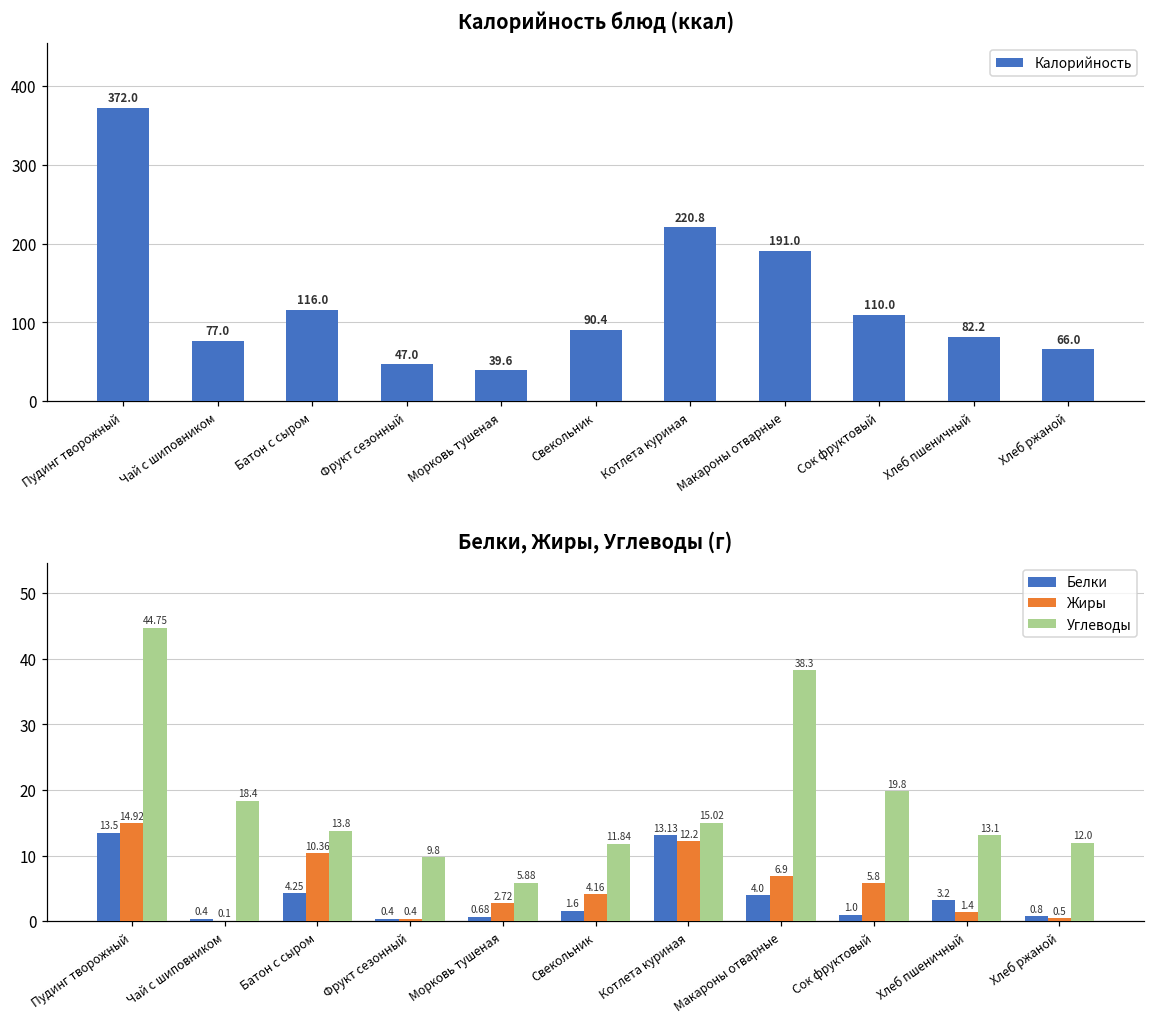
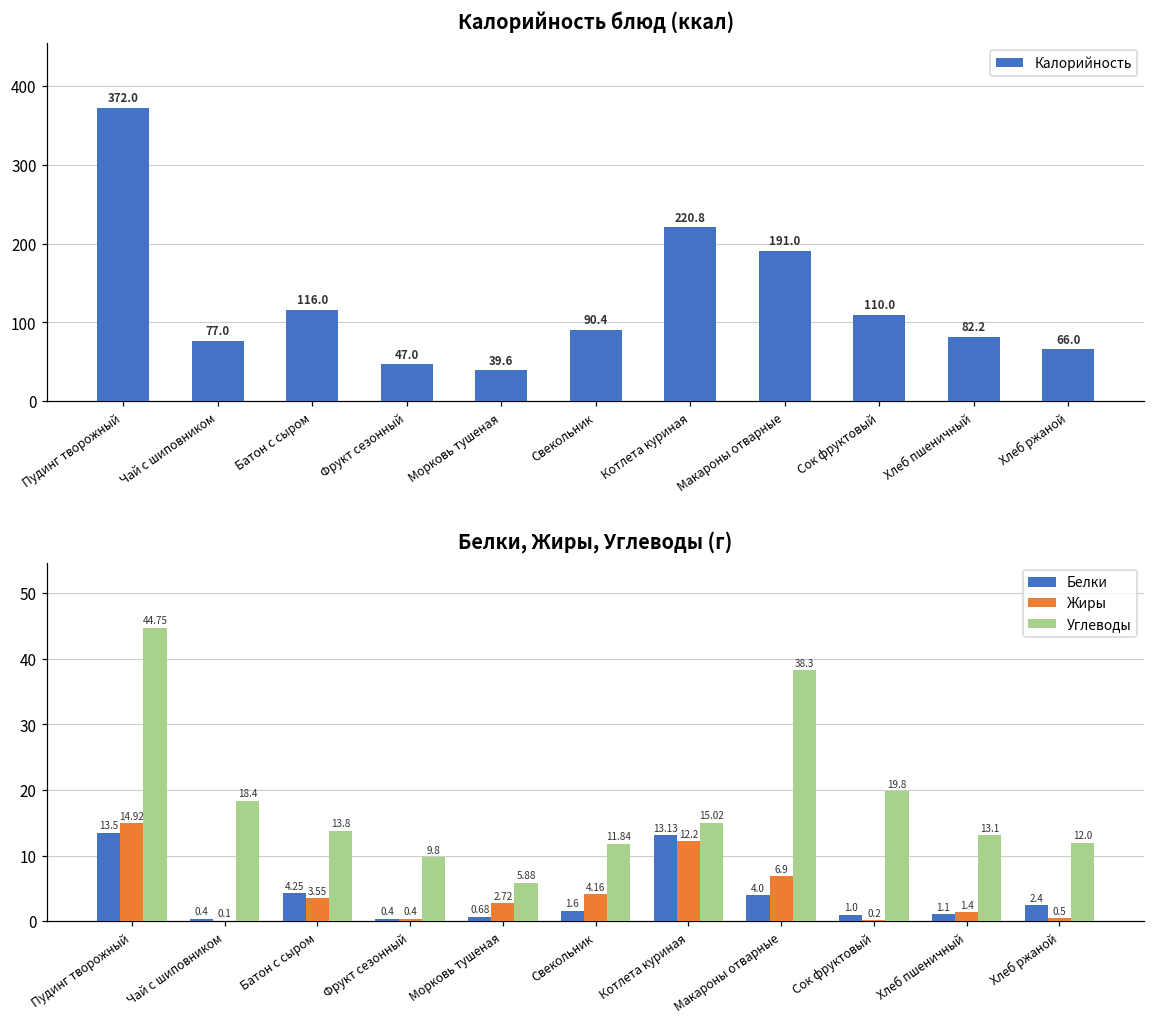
Белки, Жиры, Углеводы (г), Жиры, Батон с сыром: 10.36 -> 3.55
Белки, Жиры, Углеводы (г), Жиры, Сок фруктовый: 5.8 -> 0.2
Белки, Жиры, Углеводы (г), Белки, Хлеб пшеничный: 3.2 -> 1.1
Белки, Жиры, Углеводы (г), Белки, Хлеб ржаной: 0.8 -> 2.4
